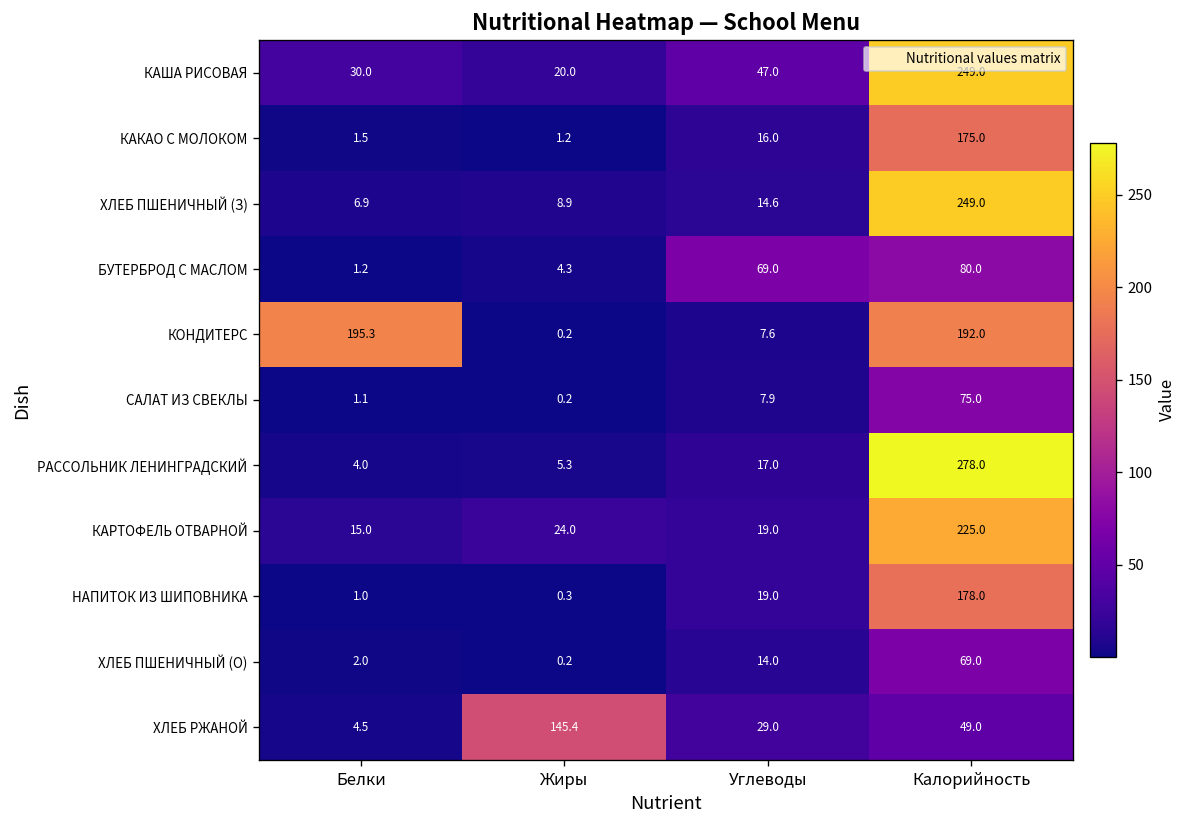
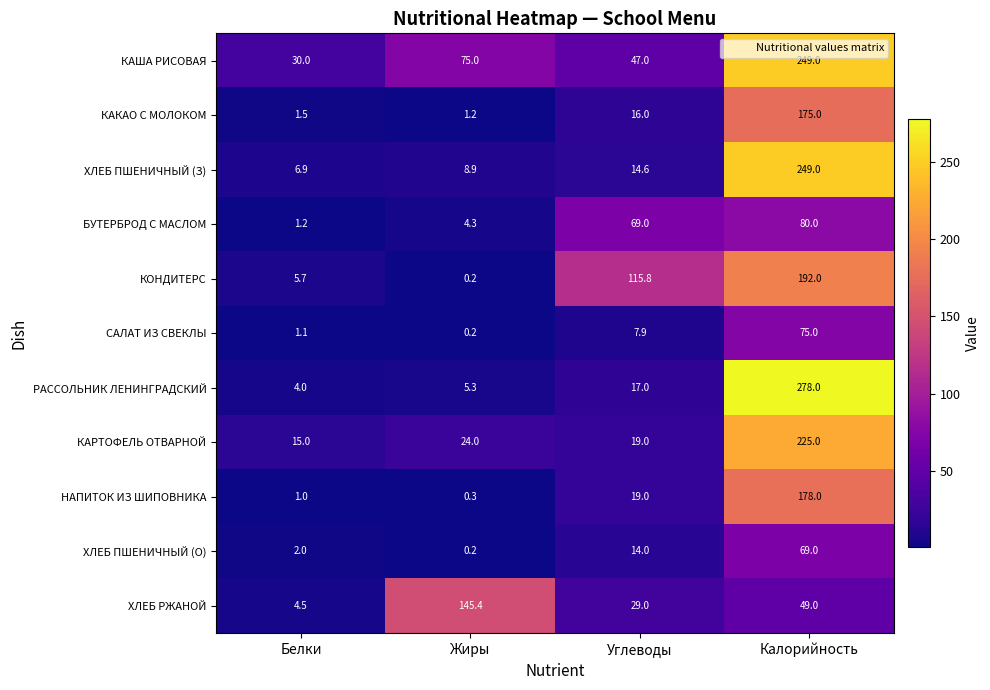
КАША РИСОВАЯ, Жиры: 20.0 -> 75.0
КОНДИТЕРС, Белки: 195.3 -> 5.7
КОНДИТЕРС, Углеводы: 7.6 -> 115.8
